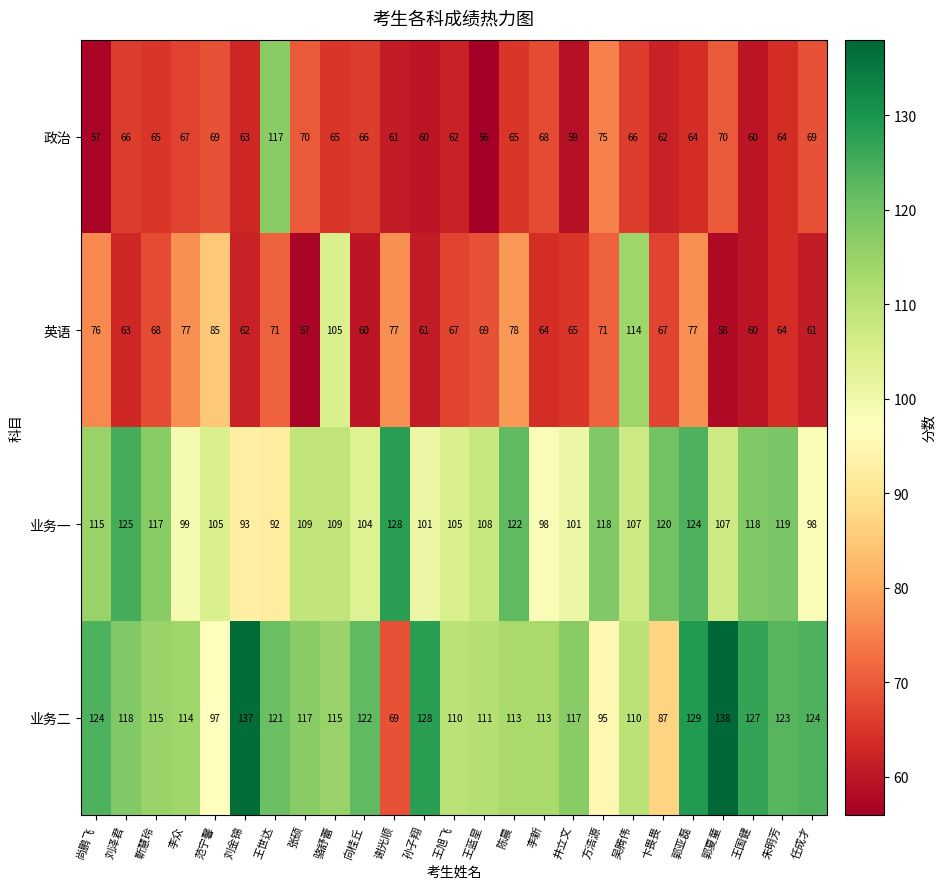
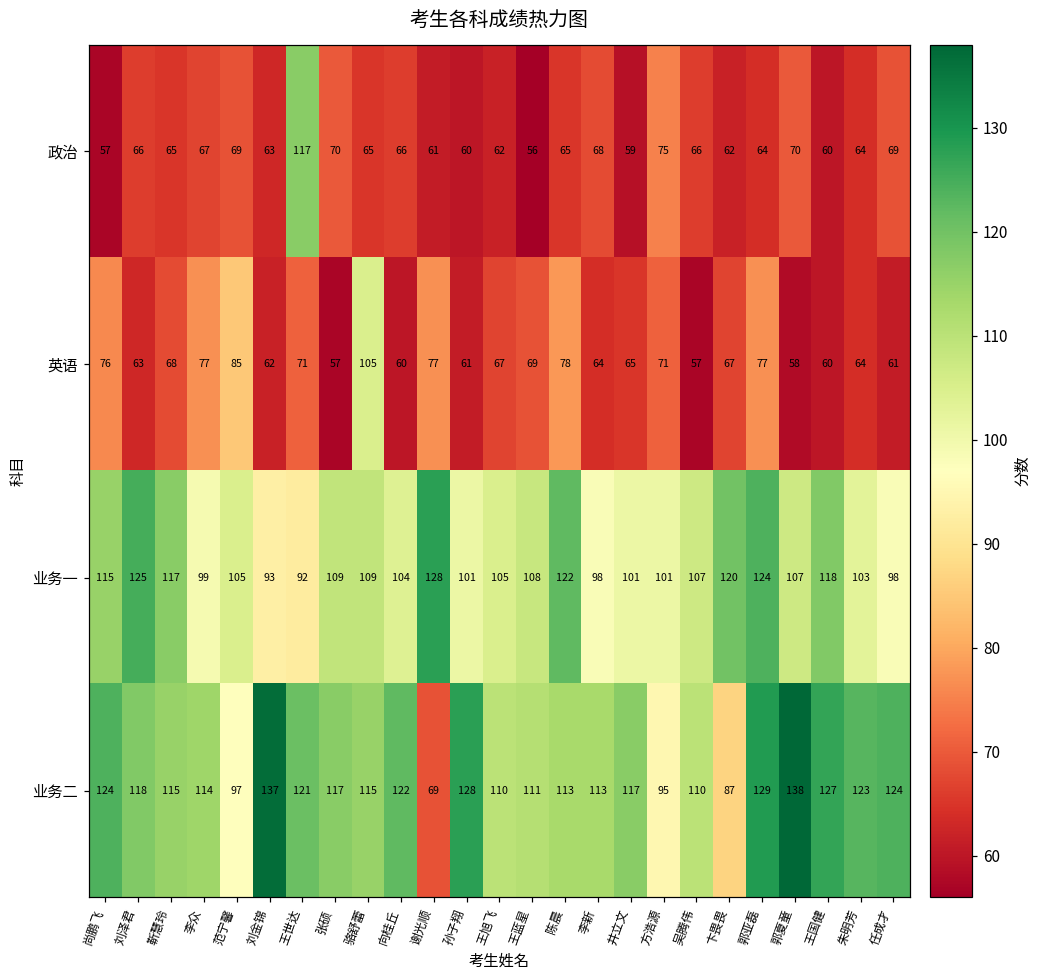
英语, 吴腾伟: 114 -> 57
业务一, 方浩源: 118 -> 101
业务一, 朱明芳: 119 -> 103
